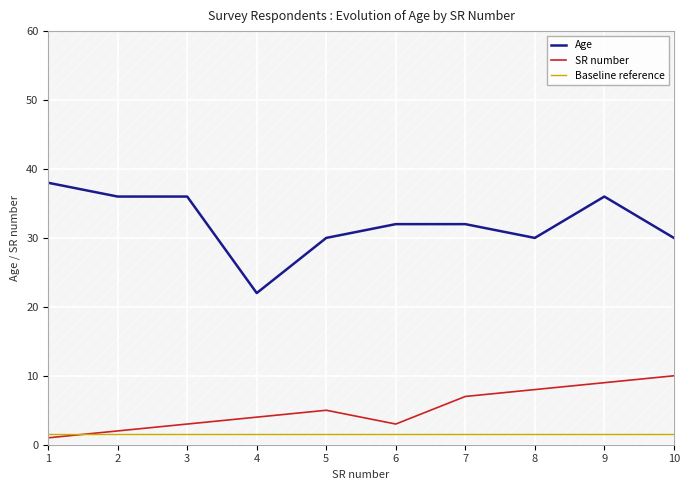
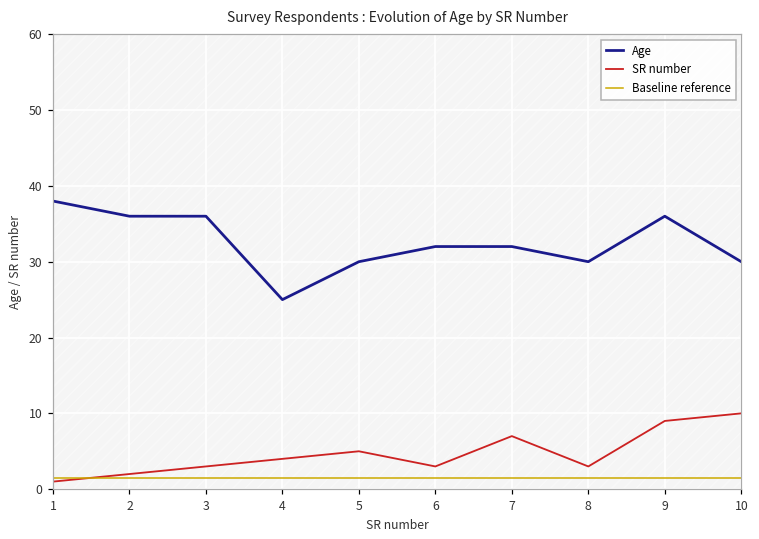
Age, 4: 22 -> 25
SR number, 8: 8 -> 3
